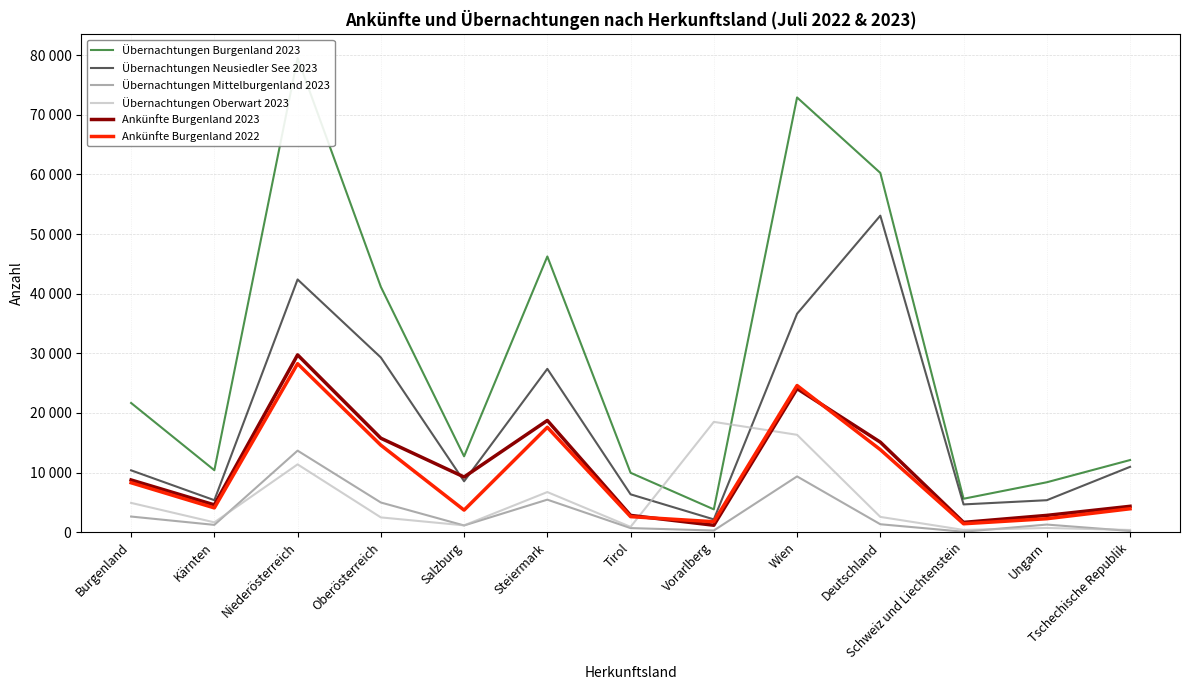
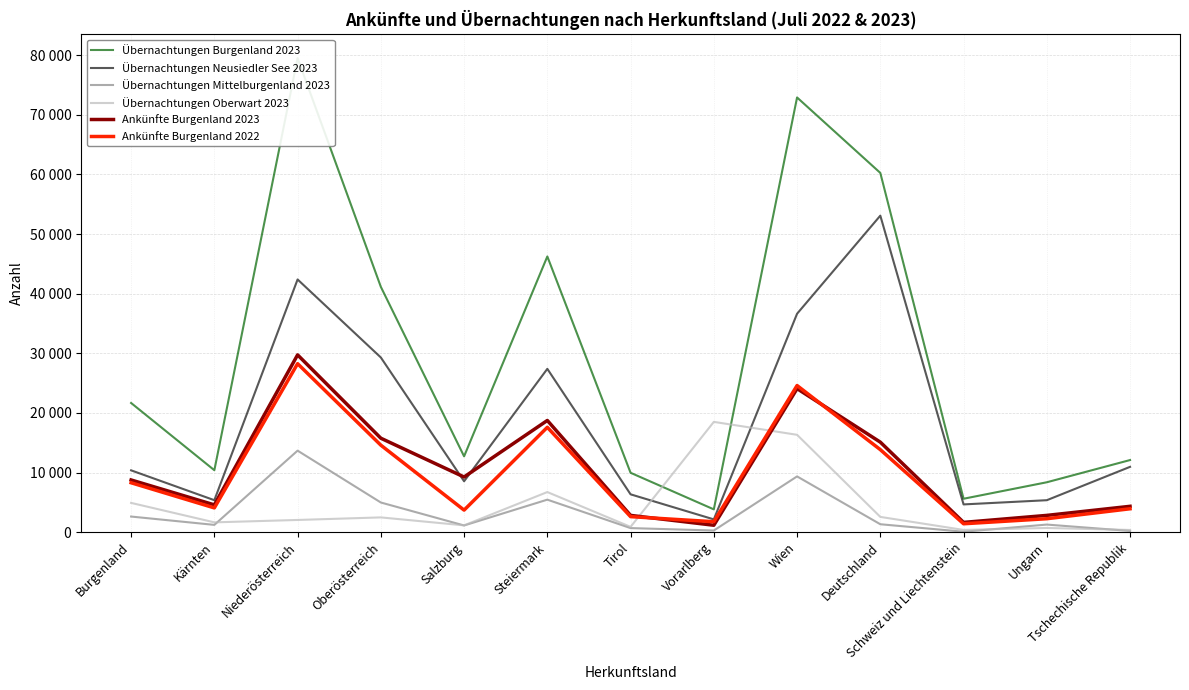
Übernachtungen Oberwart 2023, Niederösterreich: 11000 -> 2000
